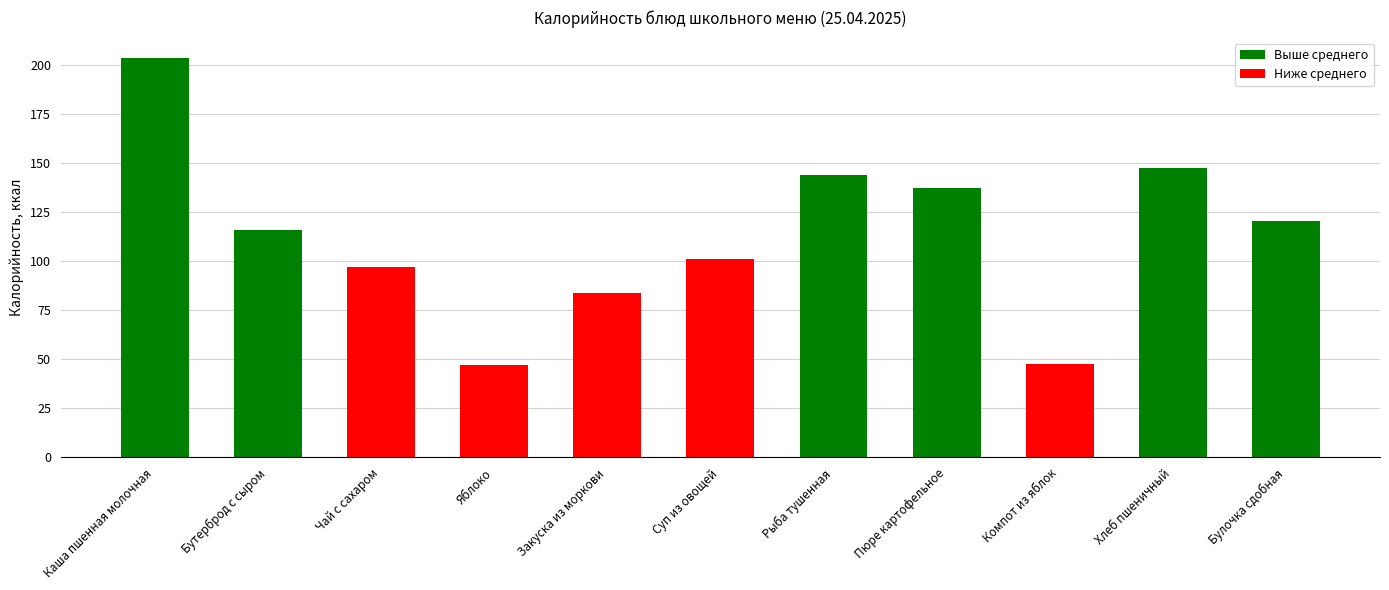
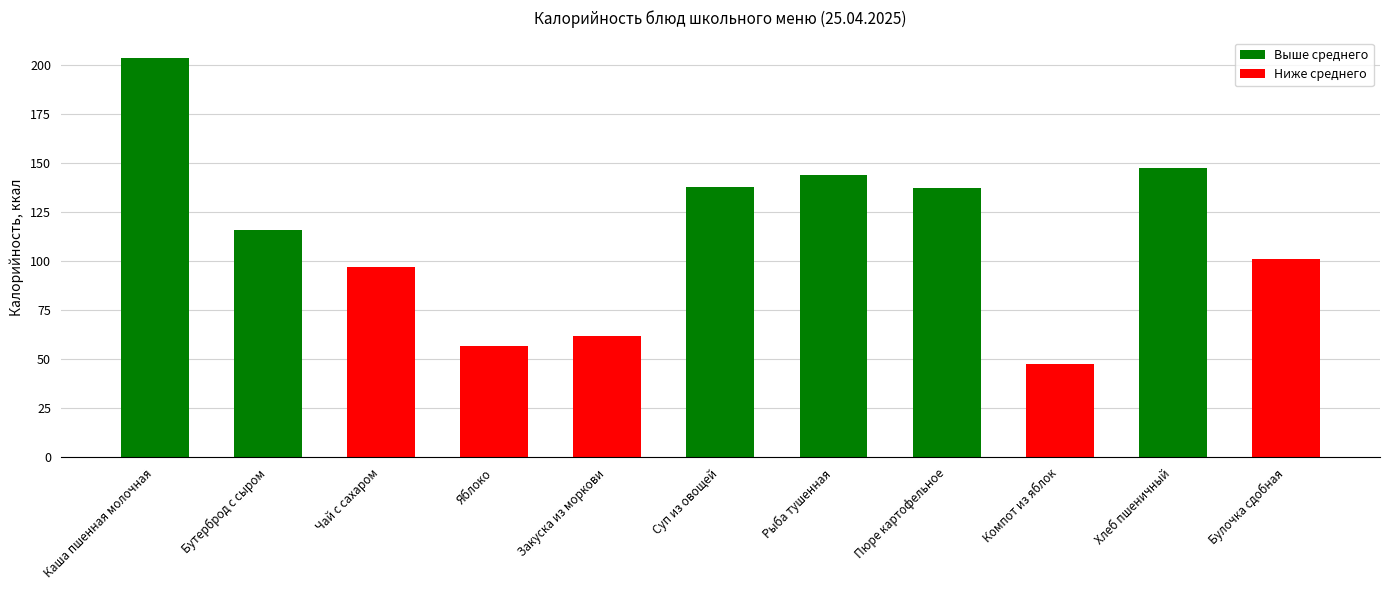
Яблоко: 47 -> 57
Закуска из моркови: 84 -> 62
Суп из овощей: 101 -> 138
Булочка сдобная: 120 -> 101
